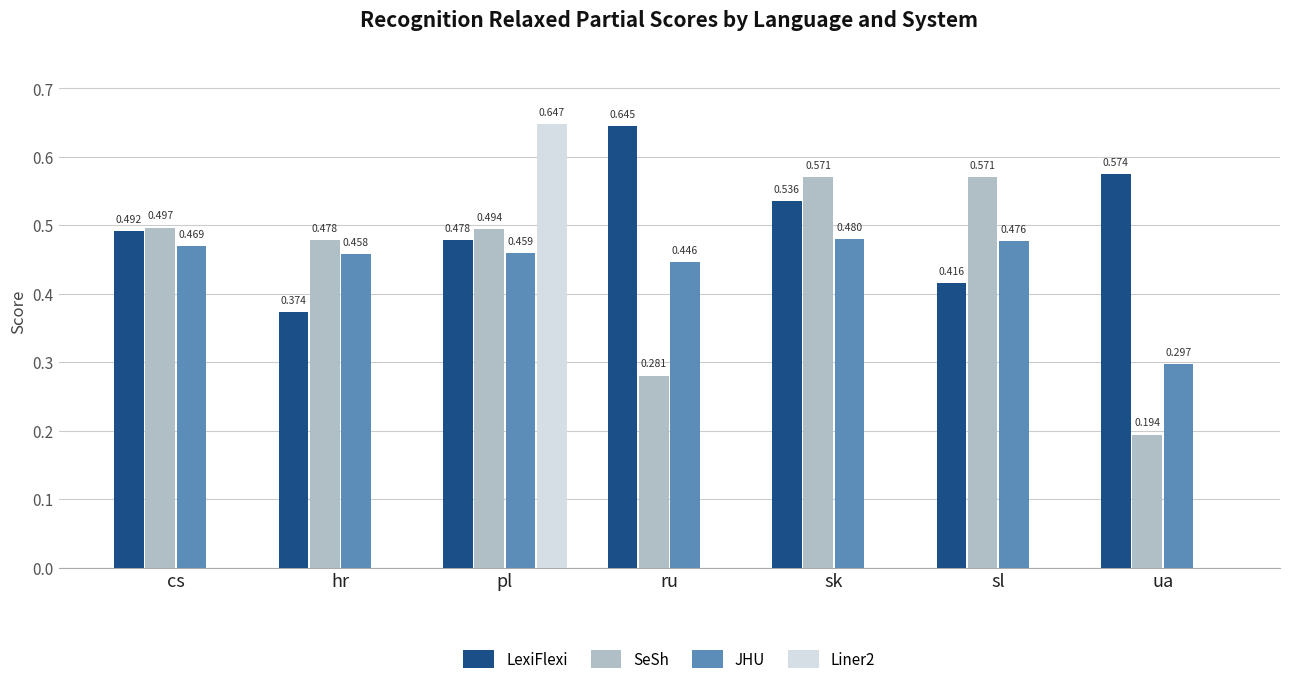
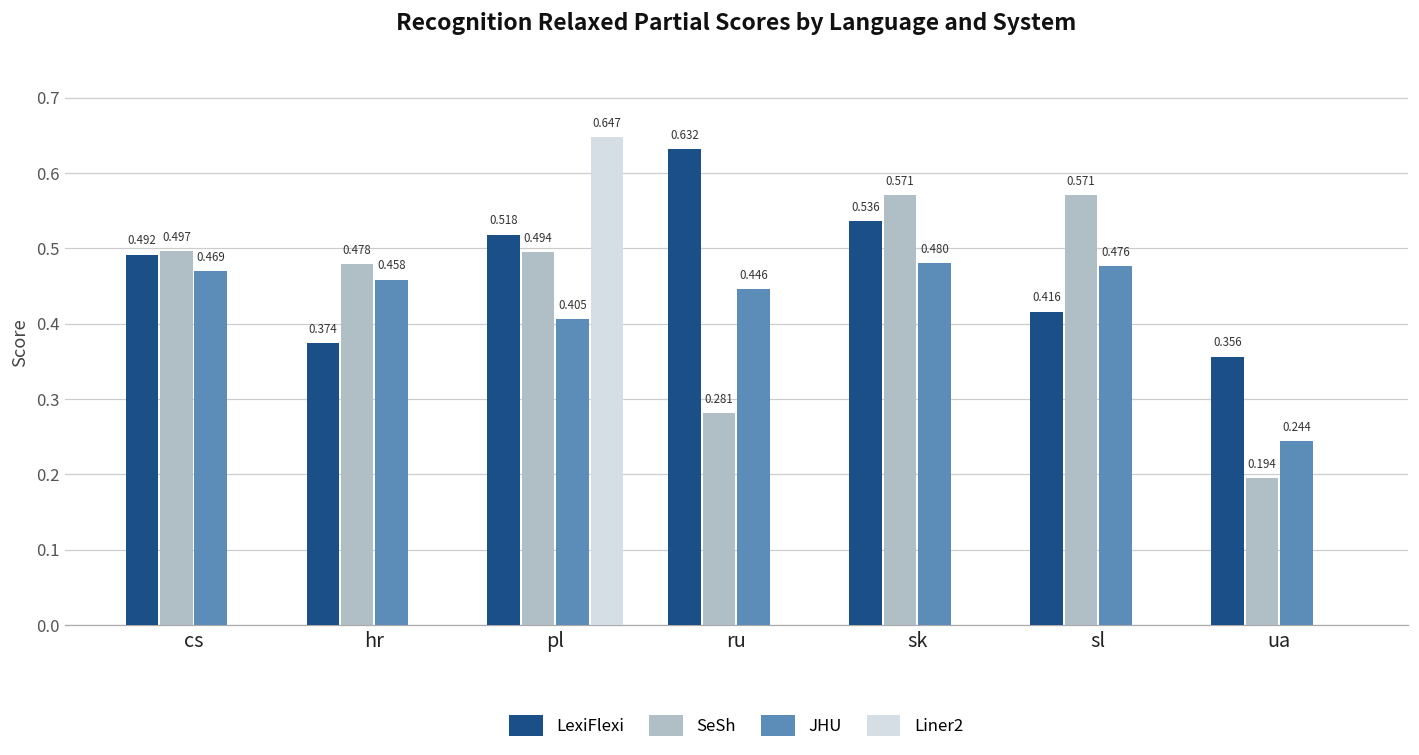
LexiFlexi, pl: 0.478 -> 0.518
JHU, pl: 0.459 -> 0.405
LexiFlexi, ru: 0.645 -> 0.632
LexiFlexi, ua: 0.574 -> 0.356
JHU, ua: 0.297 -> 0.244
